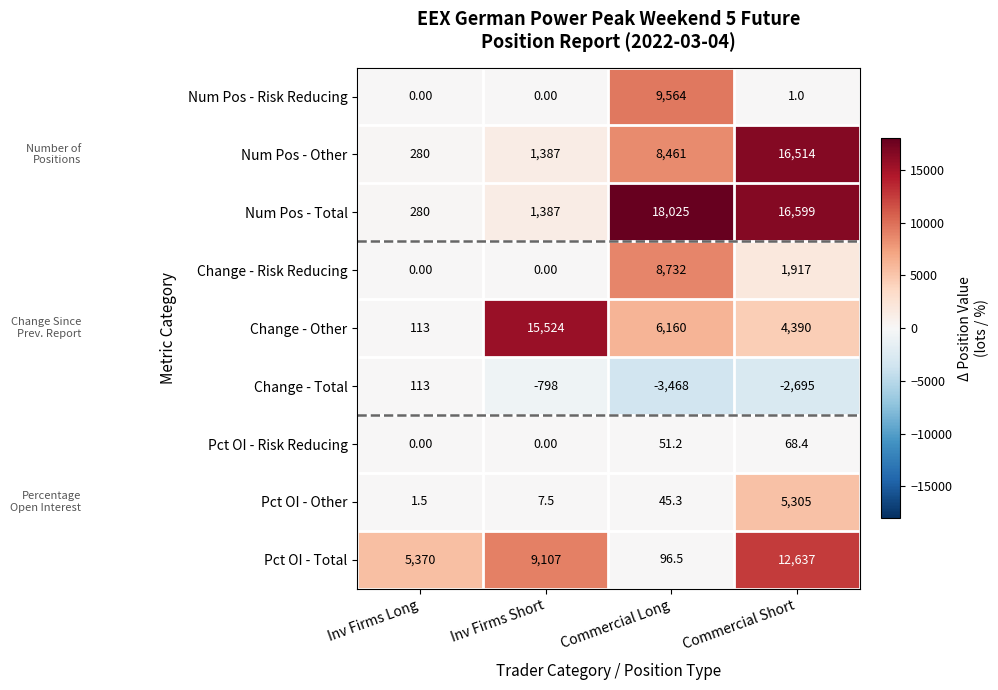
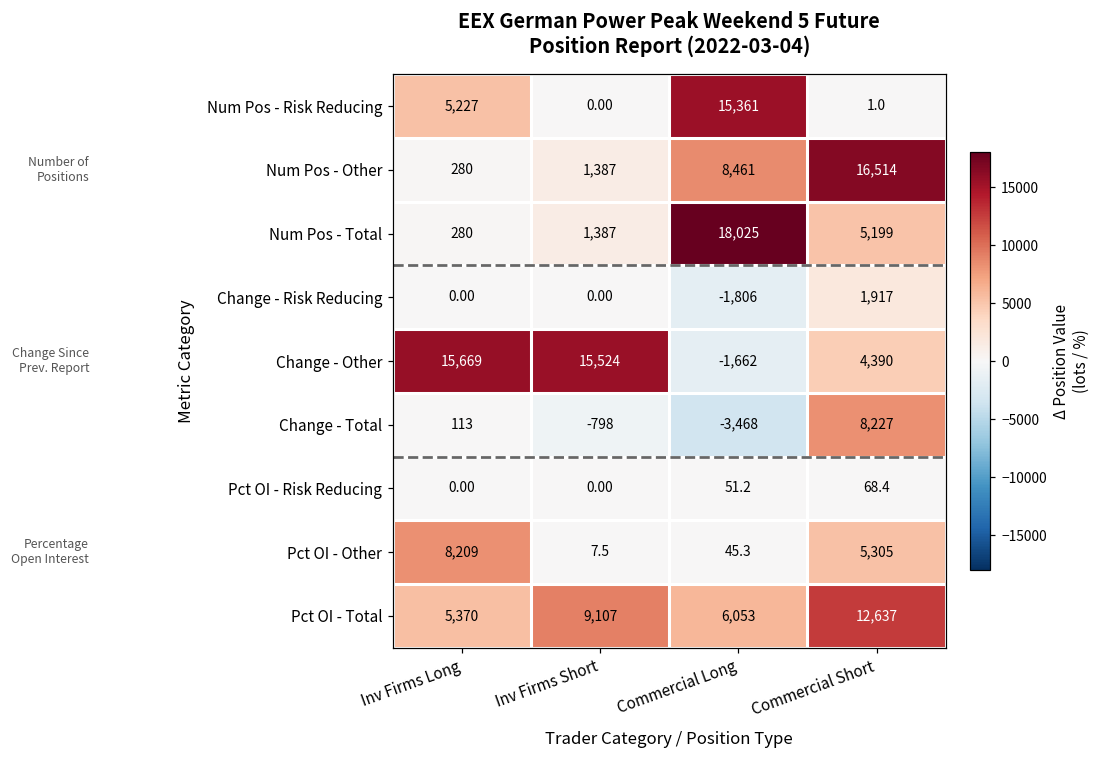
Num Pos - Risk Reducing, Inv Firms Long: 0.00 -> 5,227
Num Pos - Risk Reducing, Commercial Long: 9,564 -> 15,361
Num Pos - Total, Commercial Short: 16,599 -> 5,199
Change - Risk Reducing, Commercial Long: 8,732 -> -1,806
Change - Other, Inv Firms Long: 113 -> 15,669
Change - Other, Commercial Long: 6,160 -> -1,662
Change - Total, Commercial Short: -2,695 -> 8,227
Pct OI - Other, Inv Firms Long: 1.5 -> 8,209
Pct OI - Total, Commercial Long: 96.5 -> 6,053
